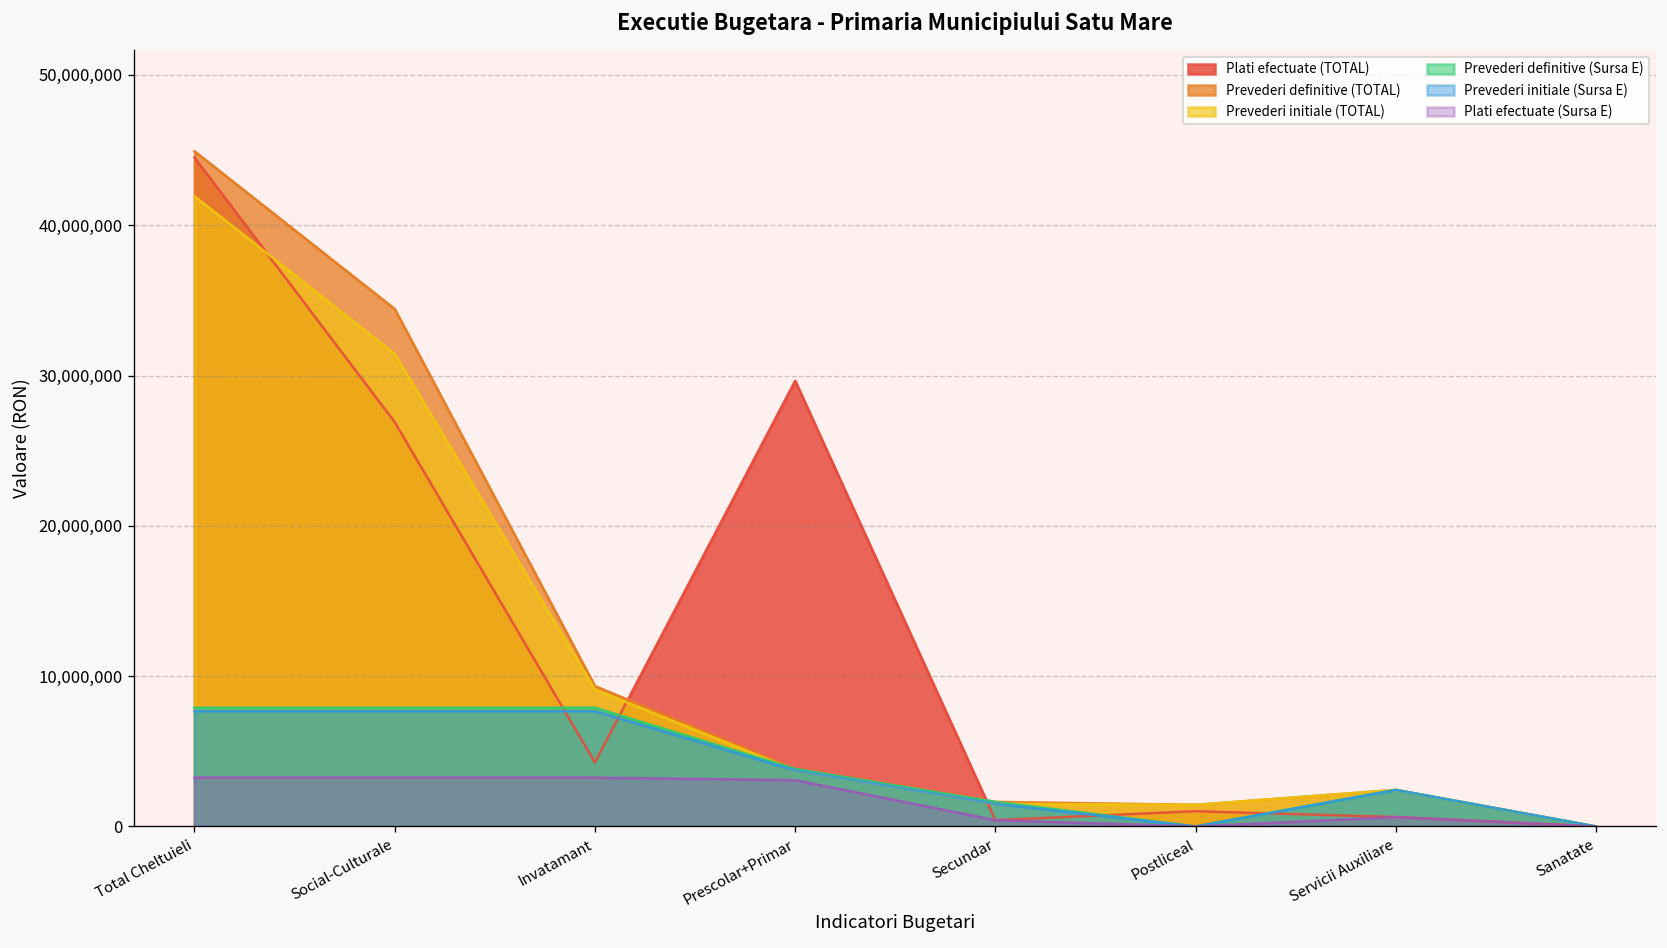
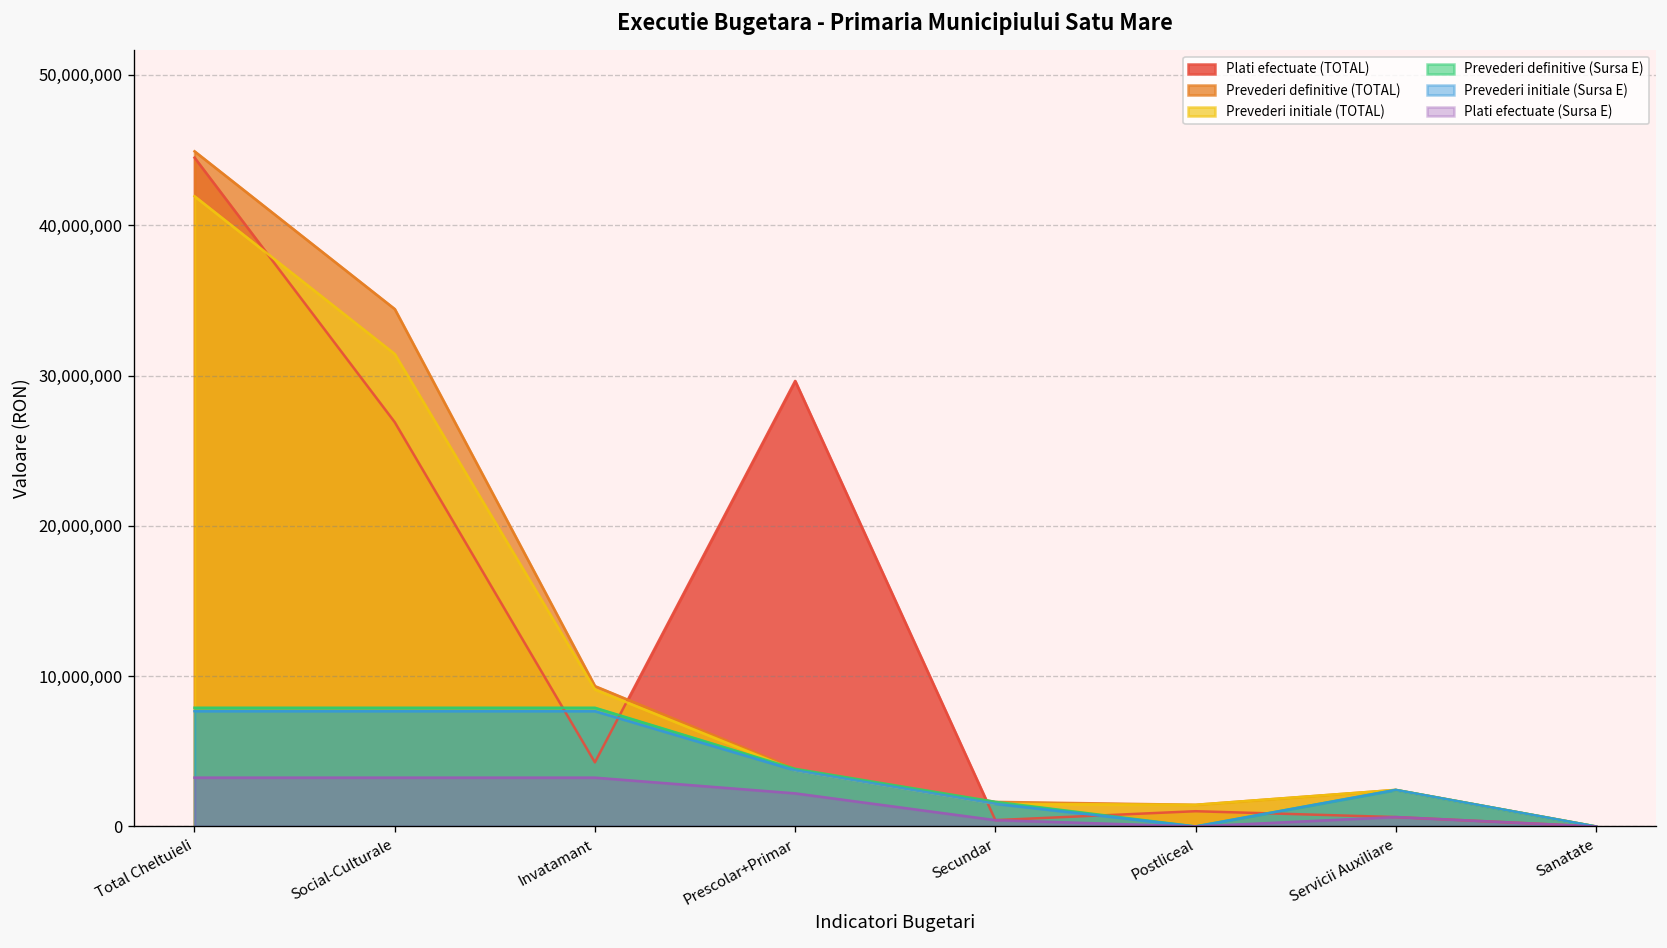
Plati efectuate (Sursa E), Prescolar+Primar: 3,100,000 -> 2,200,000
